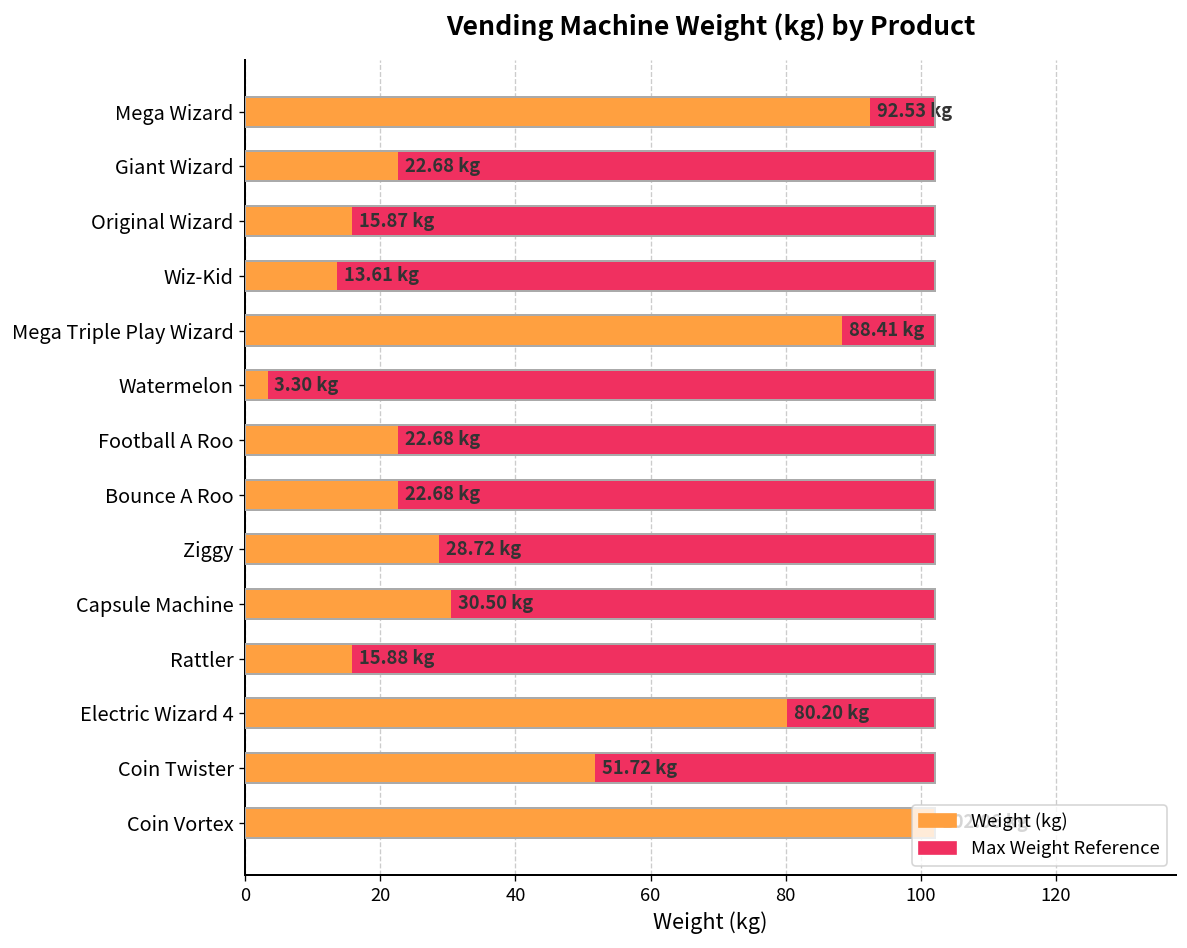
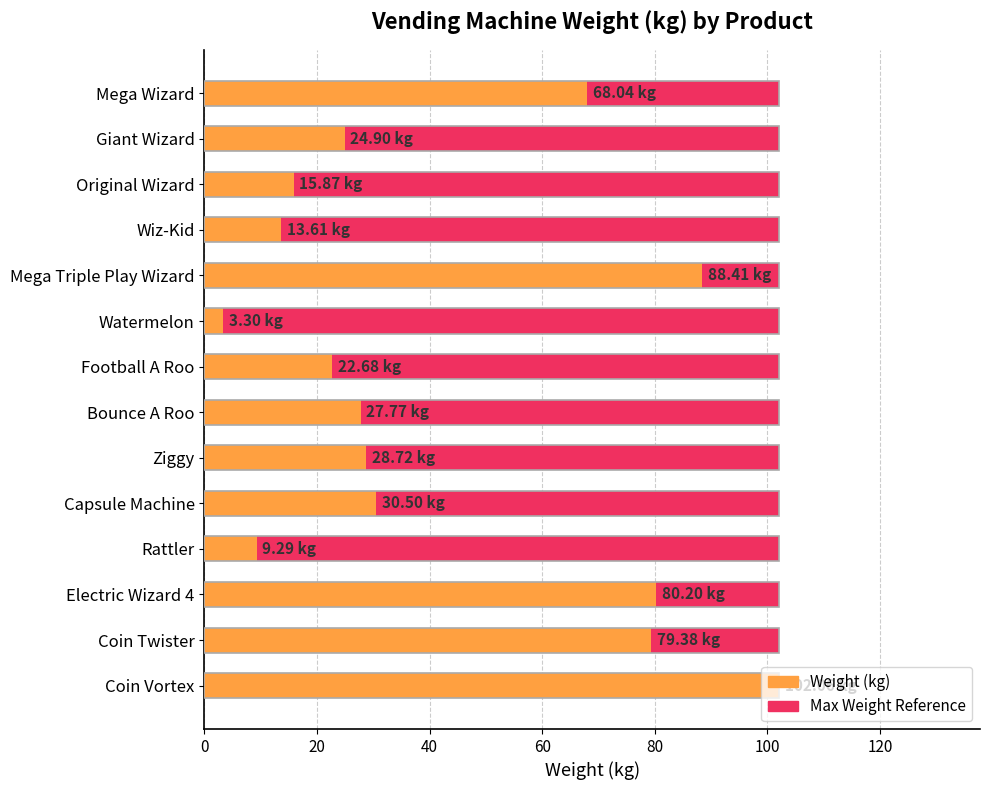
Weight (kg), Mega Wizard: 92.53 -> 68.04
Weight (kg), Giant Wizard: 22.68 -> 24.90
Weight (kg), Bounce A Roo: 22.68 -> 27.77
Weight (kg), Rattler: 15.88 -> 9.29
Weight (kg), Coin Twister: 51.72 -> 79.38
